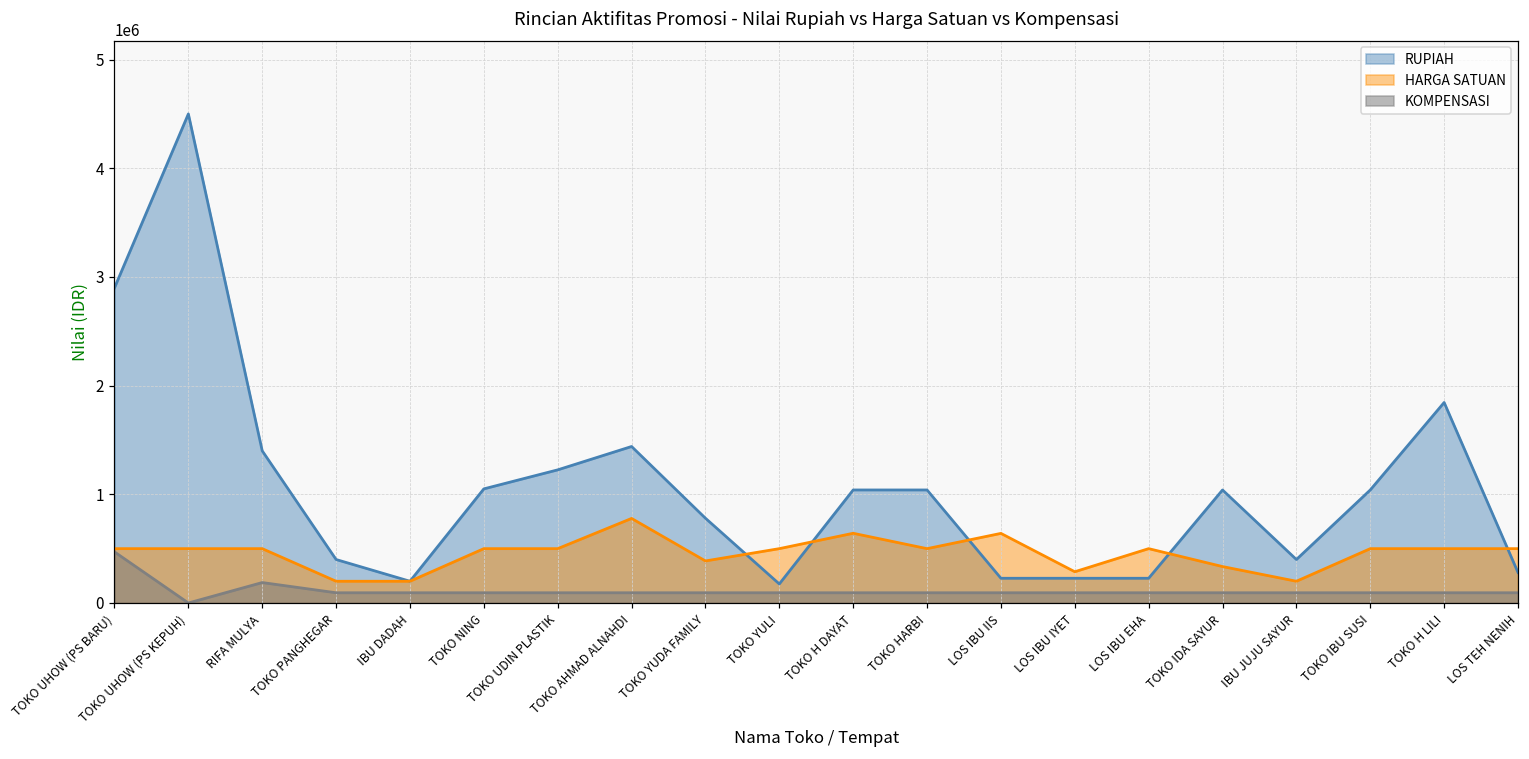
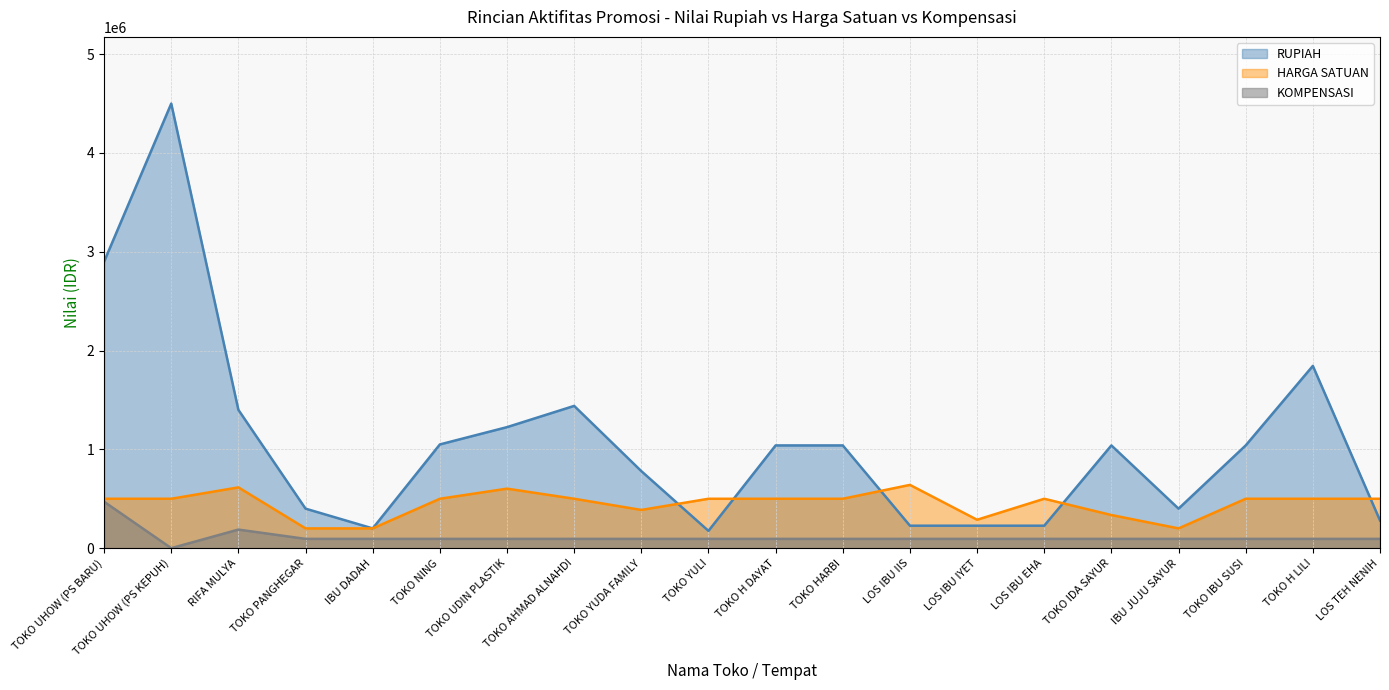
HARGA SATUAN, RIFA MULYA: 500000 -> 600000
HARGA SATUAN, TOKO UDIN PLASTIK: 500000 -> 600000
HARGA SATUAN, TOKO AHMAD ALNAHDI: 800000 -> 500000
HARGA SATUAN, TOKO H DAYAT: 600000 -> 500000
